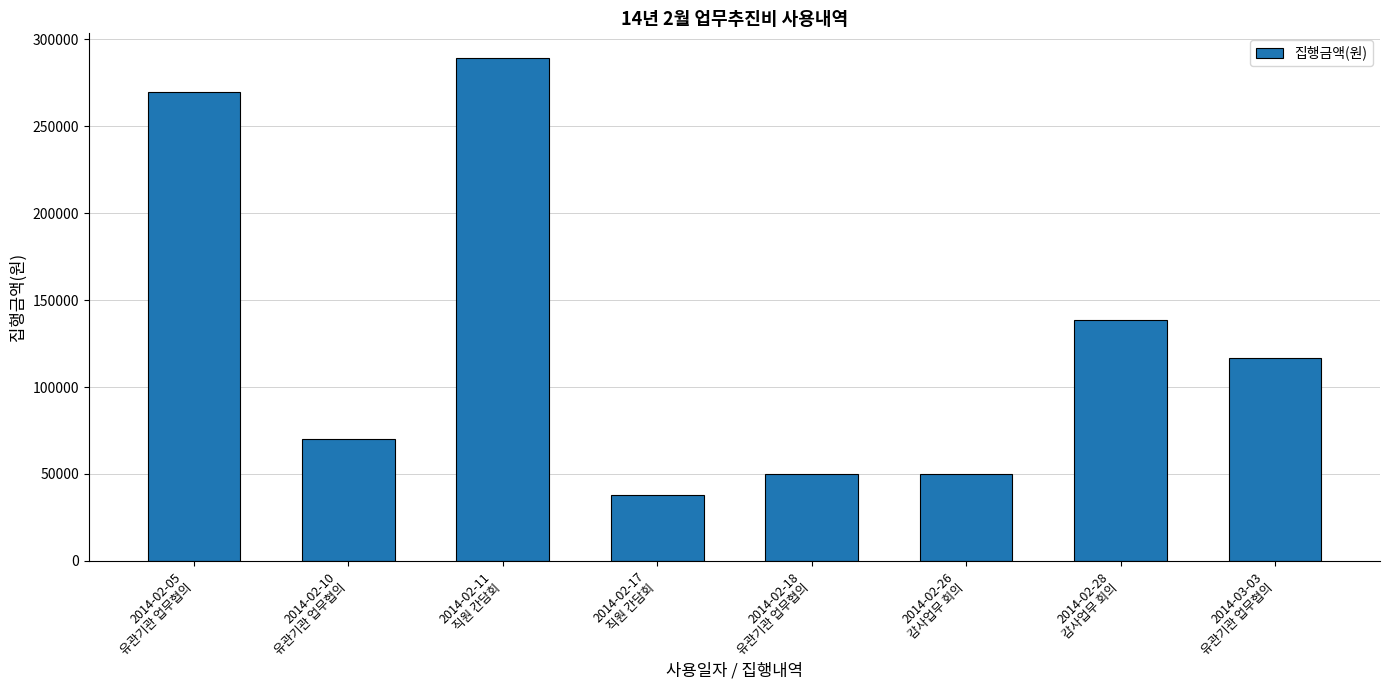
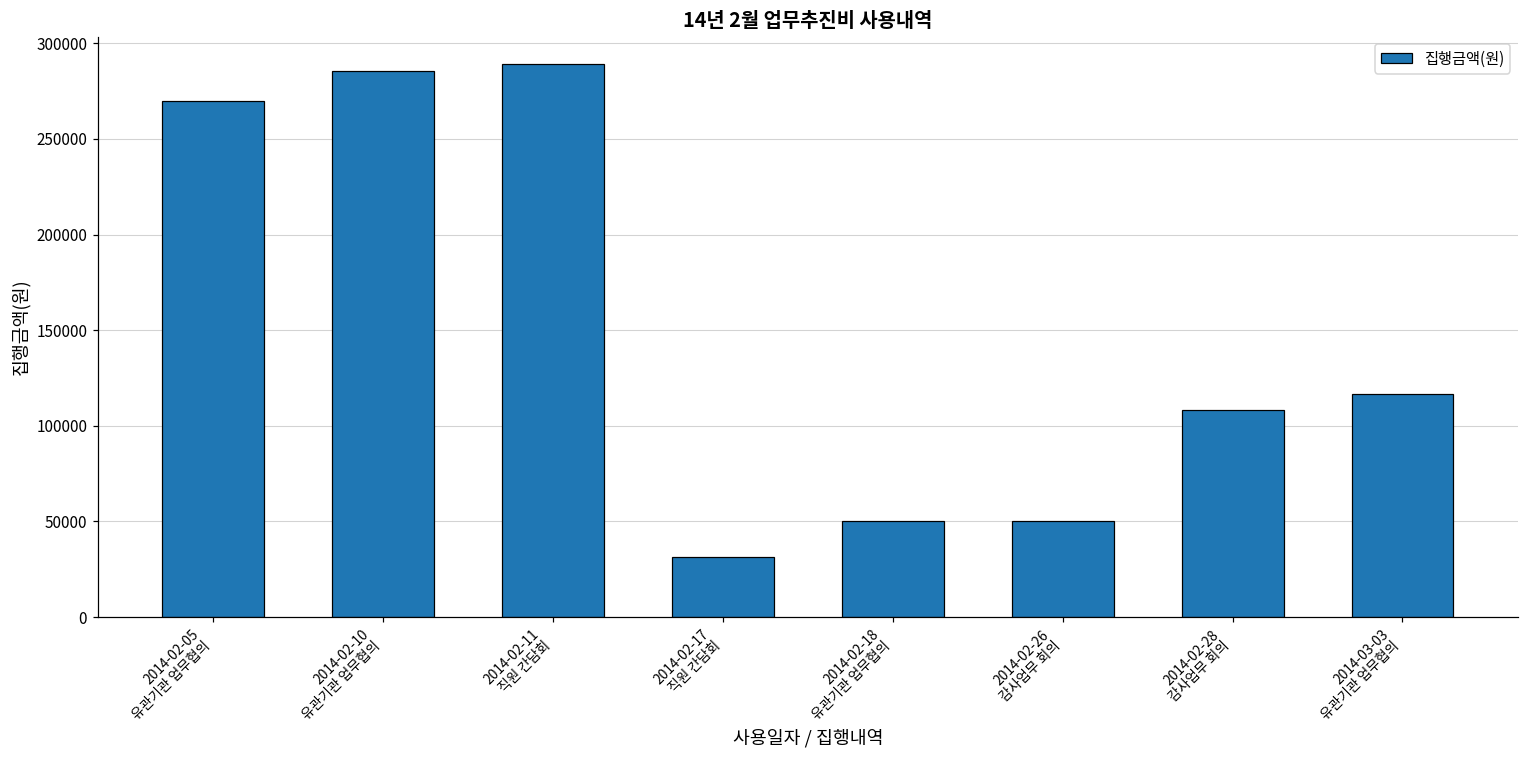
2014-02-10 유관기관 업무협의: 70000 -> 286000
2014-02-17 직원 간담회: 38000 -> 31000
2014-02-28 감사업무 회의: 139000 -> 108000
